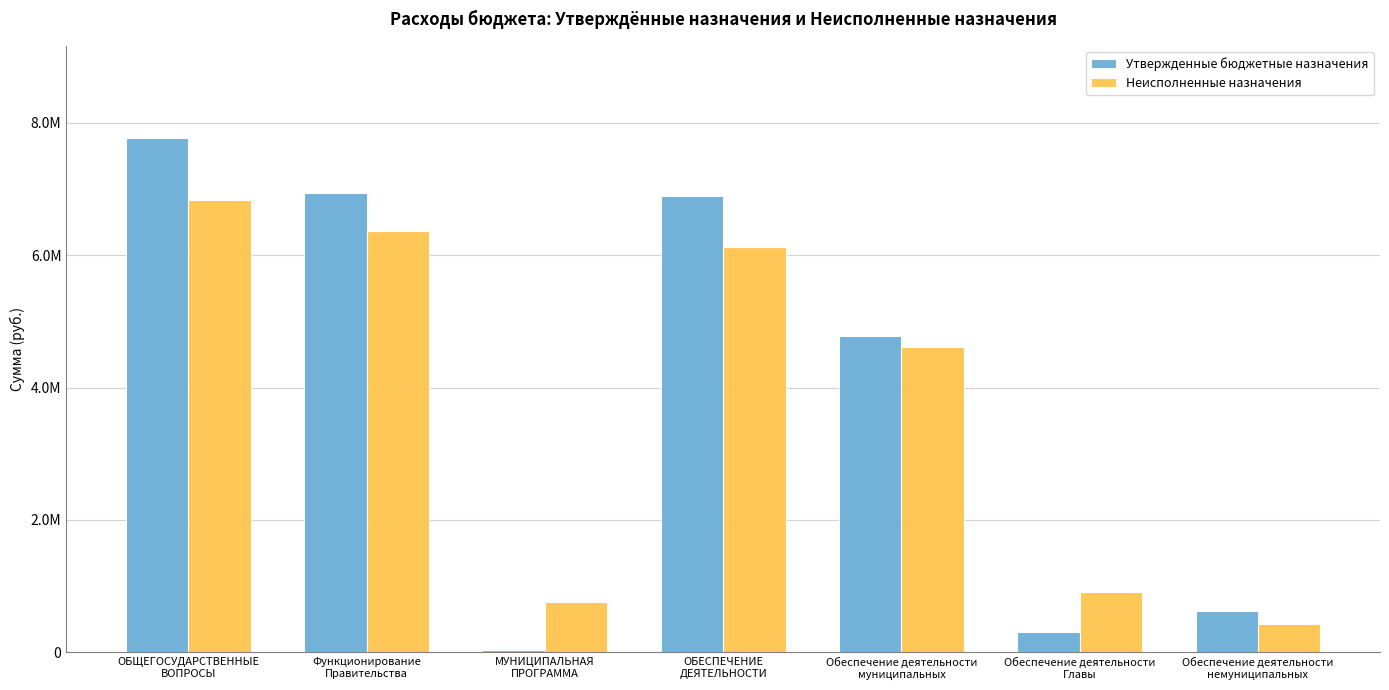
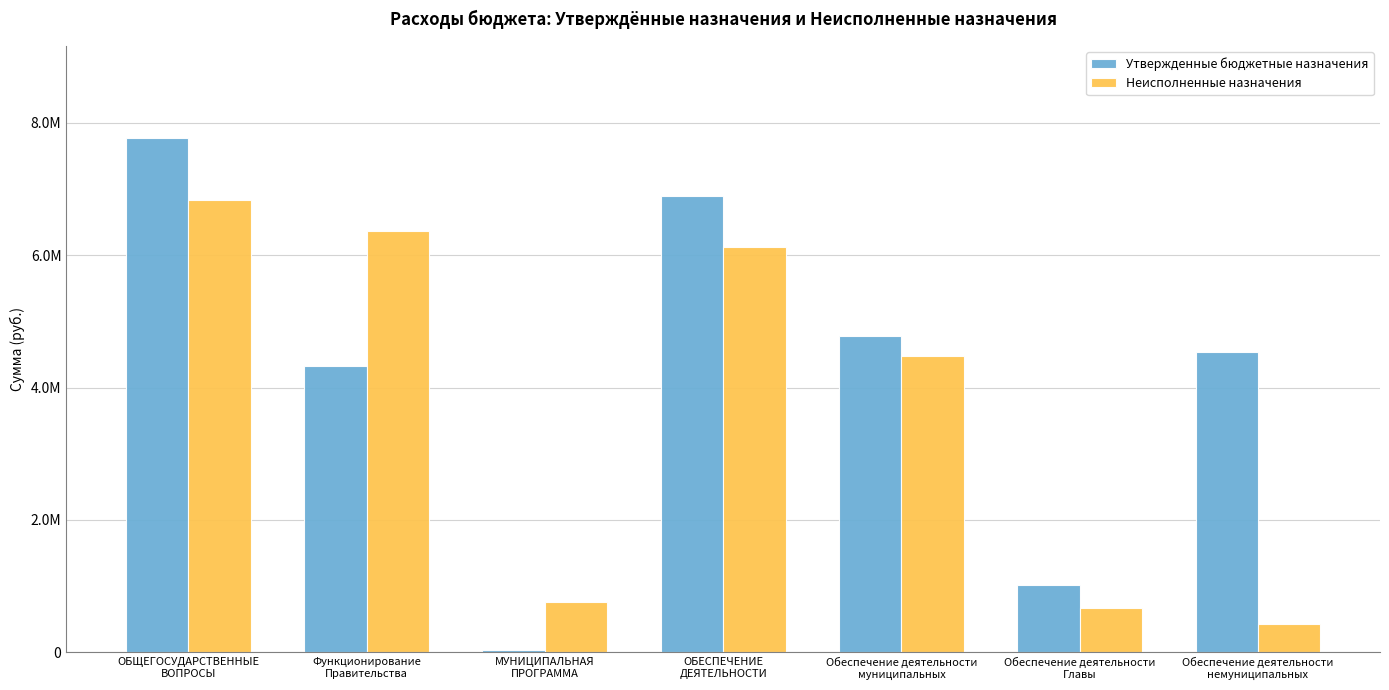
Утвержденные бюджетные назначения, Функционирование Правительства: 6900000 -> 4300000
Неисполненные назначения, Обеспечение деятельности муниципальных: 4600000 -> 4500000
Утвержденные бюджетные назначения, Обеспечение деятельности Главы: 300000 -> 1000000
Неисполненные назначения, Обеспечение деятельности Главы: 900000 -> 700000
Утвержденные бюджетные назначения, Обеспечение деятельности немуниципальных: 600000 -> 4500000
